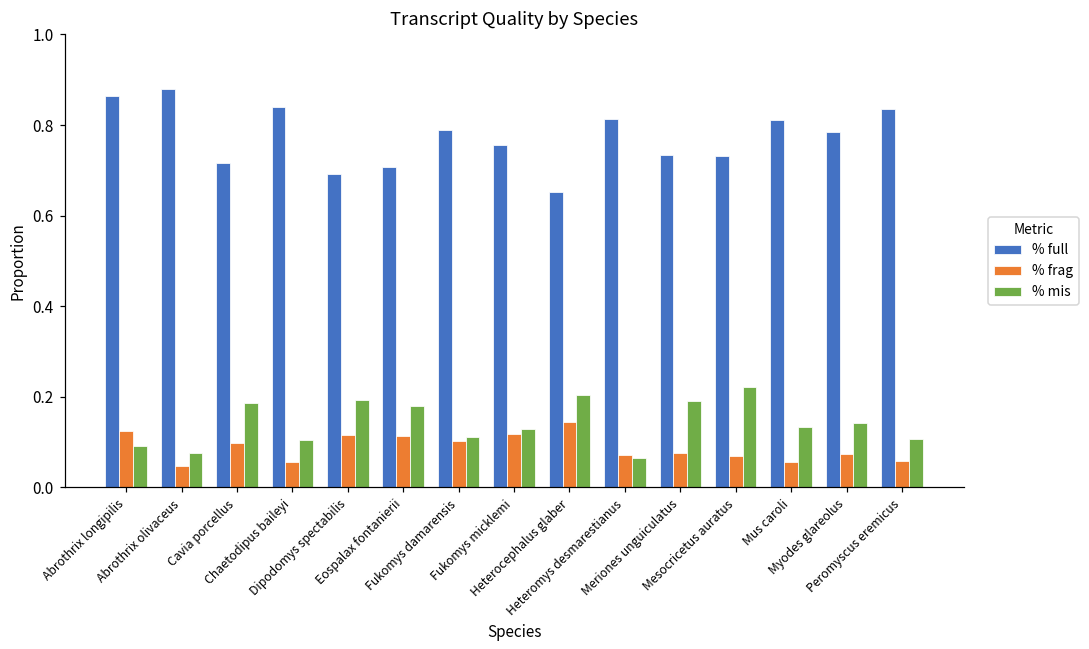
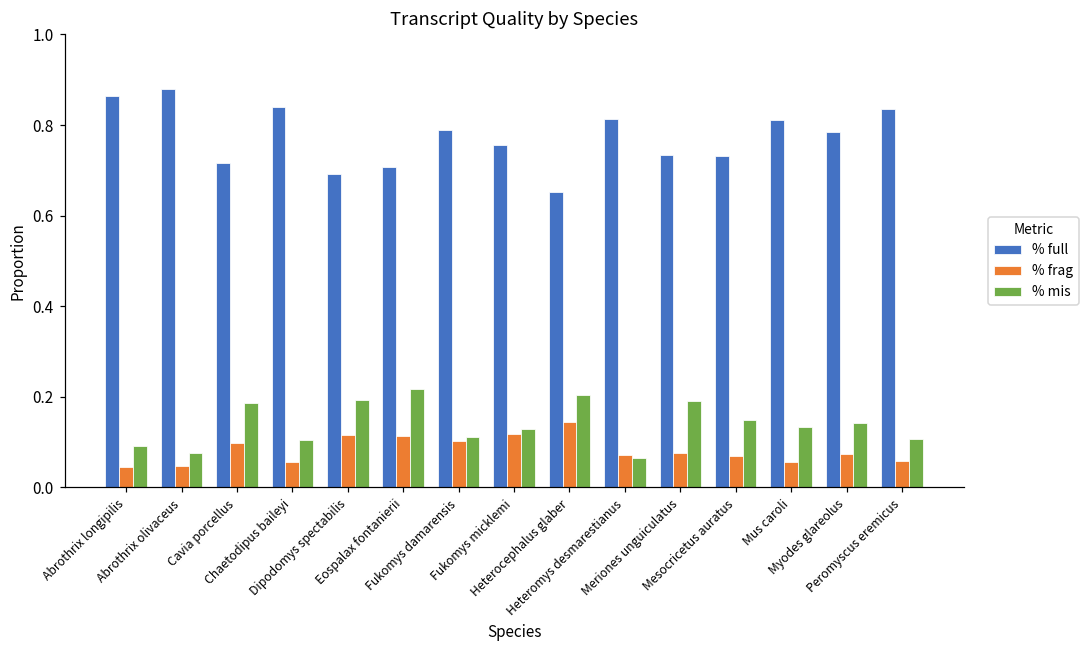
% frag, Abrothrix longipilis: 0.12 -> 0.04
% mis, Eospalax fontanierii: 0.18 -> 0.22
% mis, Mesocricetus auratus: 0.22 -> 0.15
